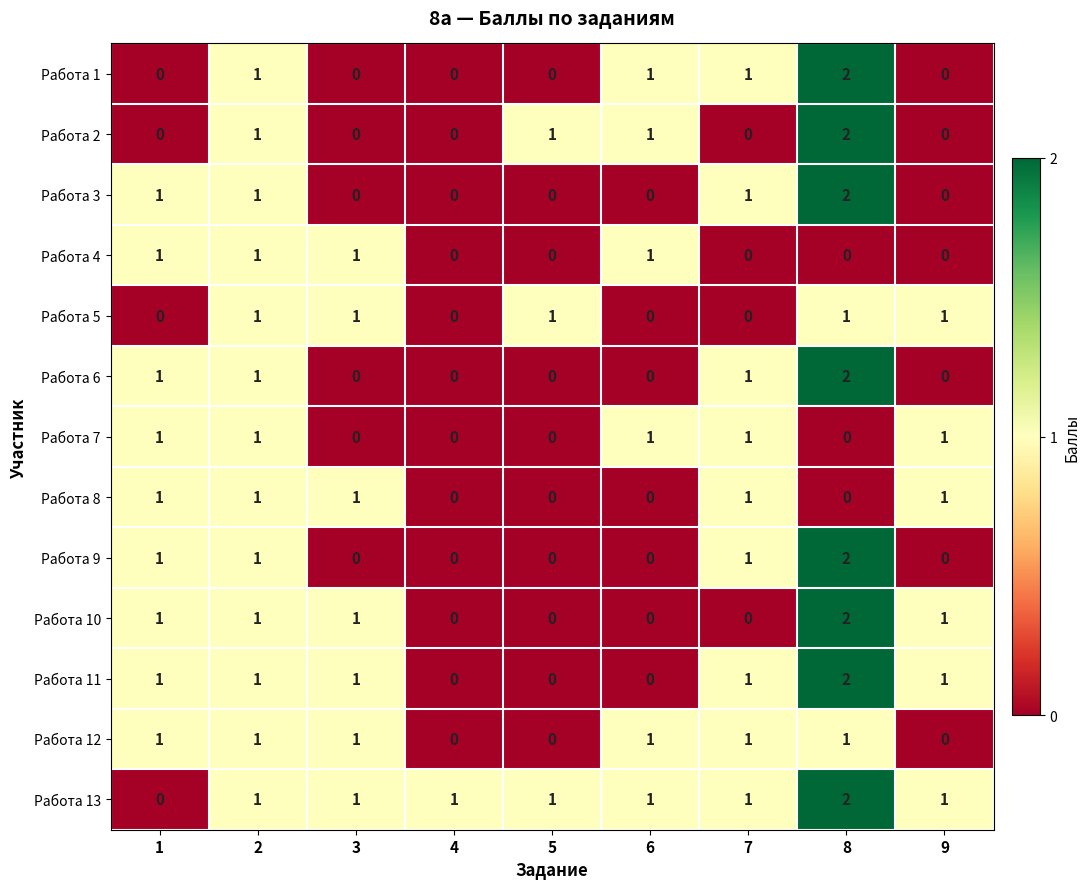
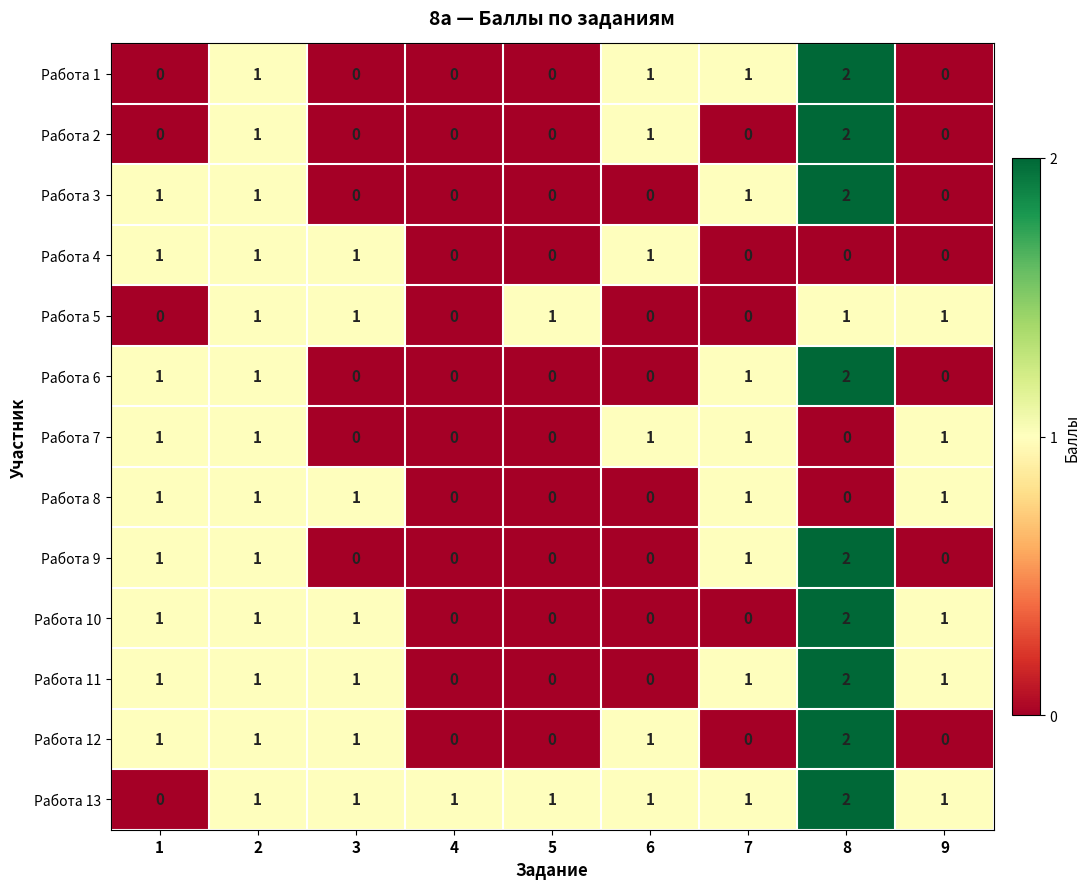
Работа 2, 5: 1 -> 0
Работа 12, 7: 1 -> 0
Работа 12, 8: 1 -> 2
